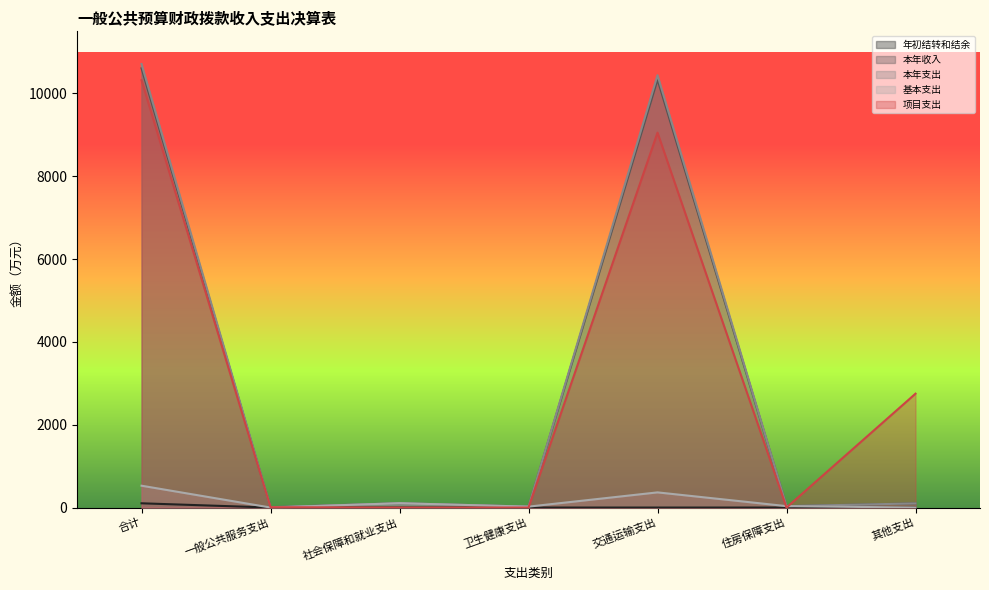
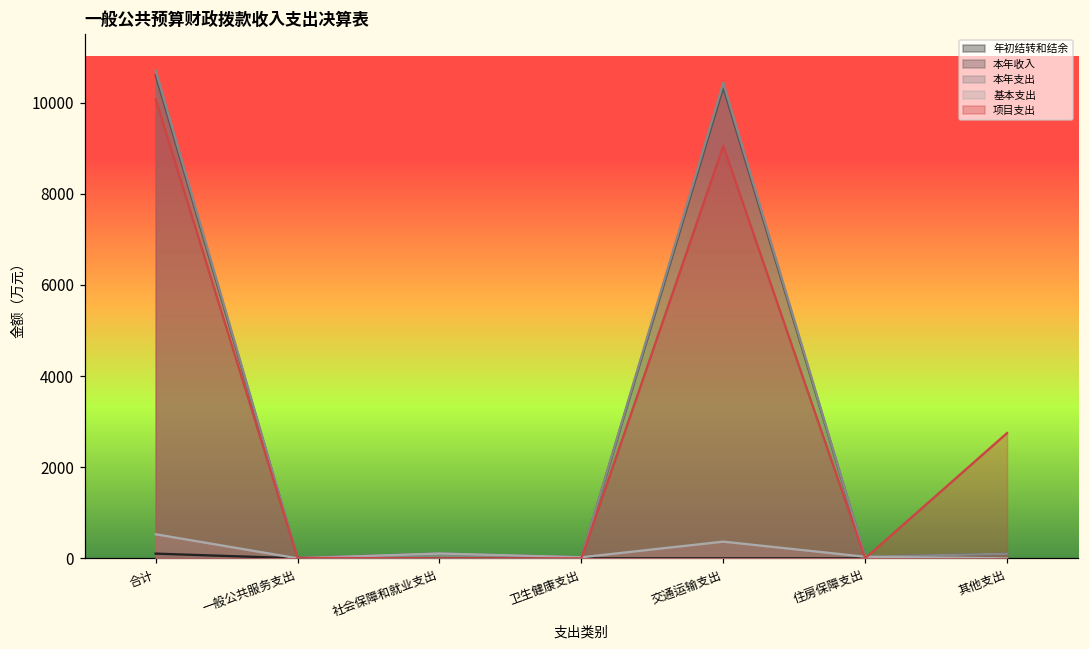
项目支出, 合计: 10300 -> 10100
